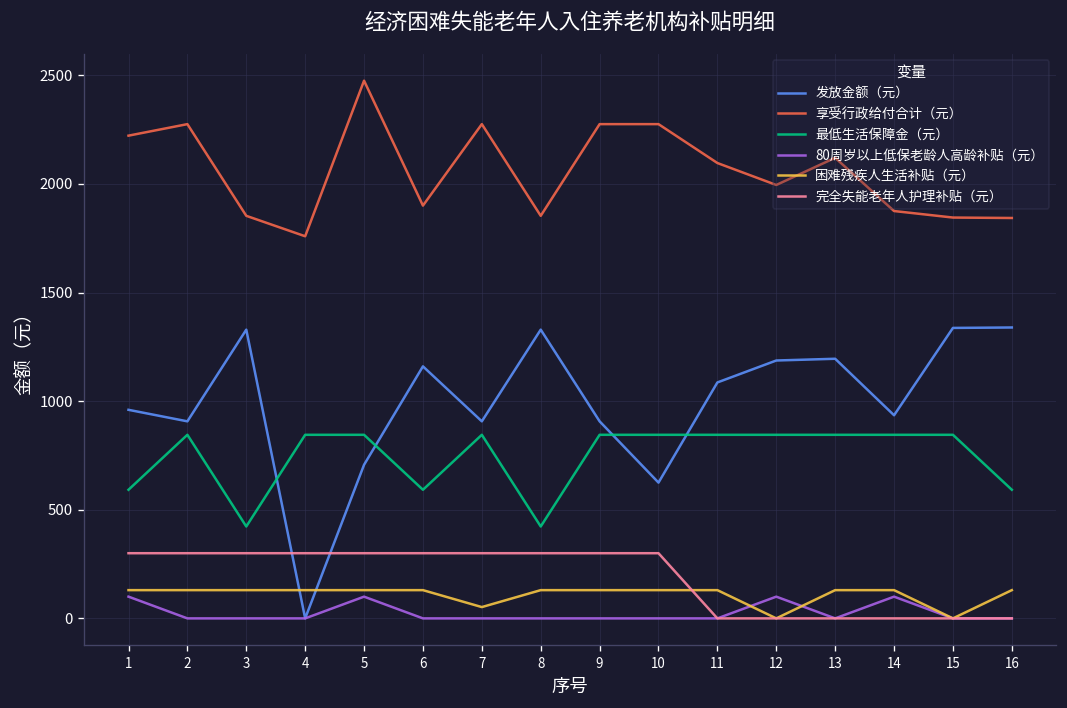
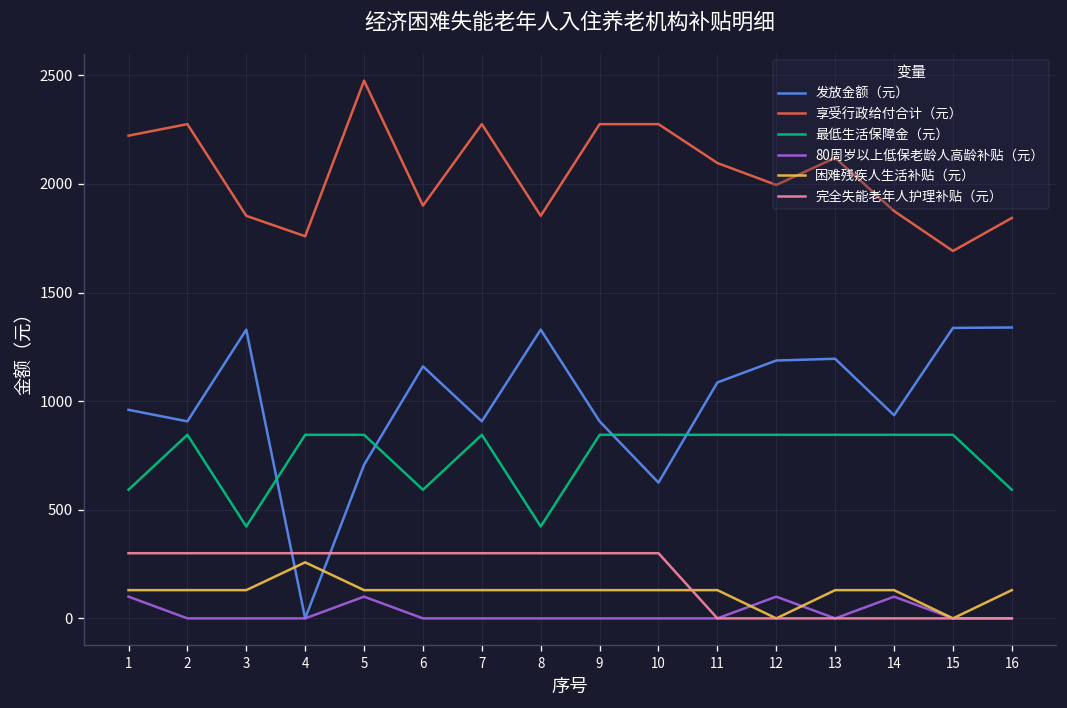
困难残疾人生活补贴（元）, 4: 130 -> 260
困难残疾人生活补贴（元）, 7: 50 -> 130
享受行政给付合计（元）, 15: 1850 -> 1690
